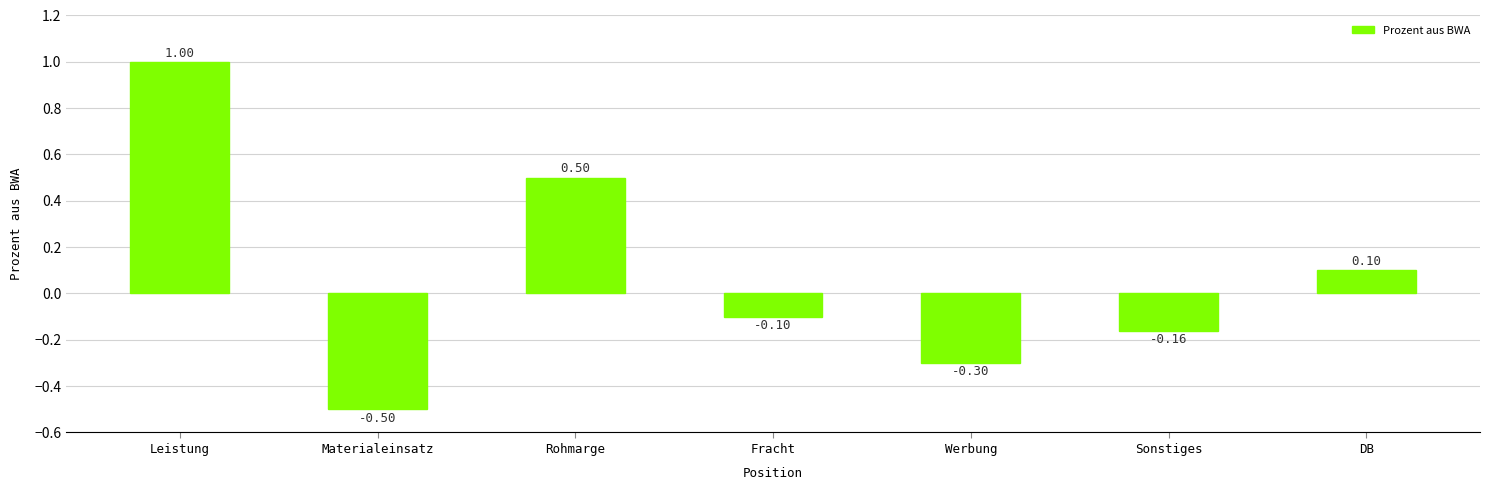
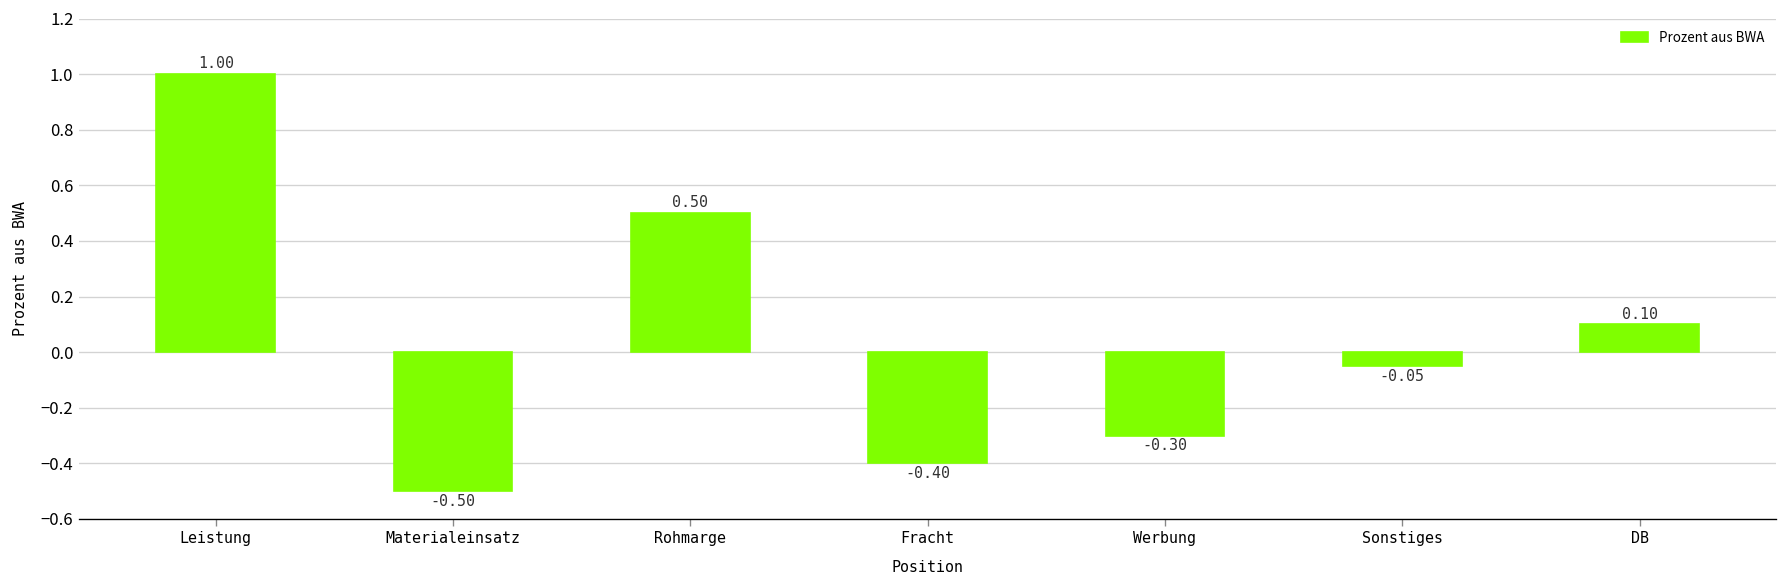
Fracht: -0.10 -> -0.40
Sonstiges: -0.16 -> -0.05
